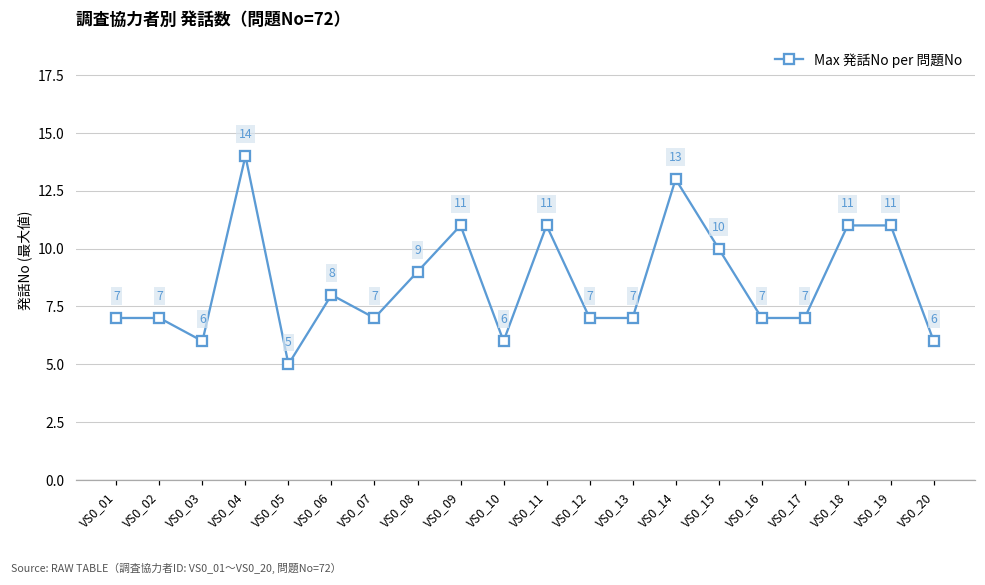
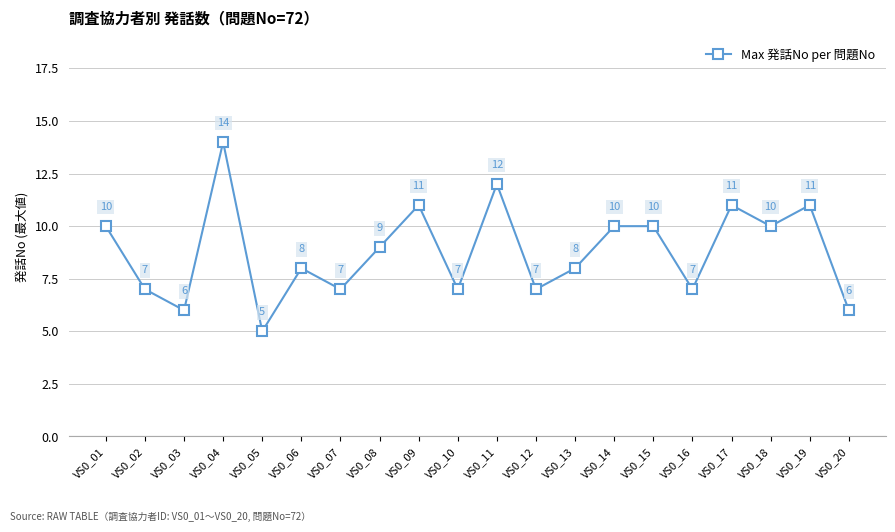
VS0_01: 7 -> 10
VS0_10: 6 -> 7
VS0_11: 11 -> 12
VS0_13: 7 -> 8
VS0_14: 13 -> 10
VS0_17: 7 -> 11
VS0_18: 11 -> 10
